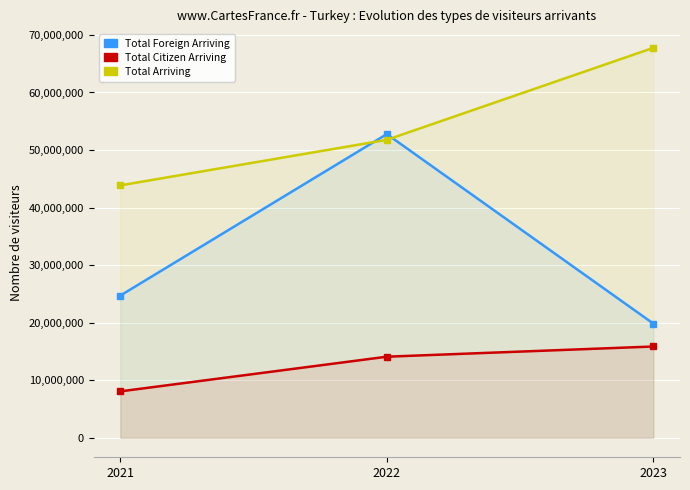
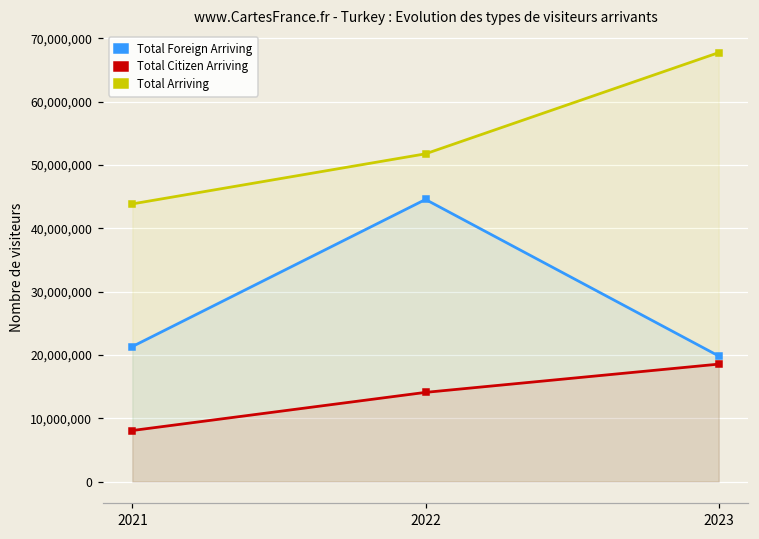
Total Foreign Arriving, 2021: 25,000,000 -> 21,000,000
Total Foreign Arriving, 2022: 53,000,000 -> 45,000,000
Total Citizen Arriving, 2023: 16,000,000 -> 19,000,000
